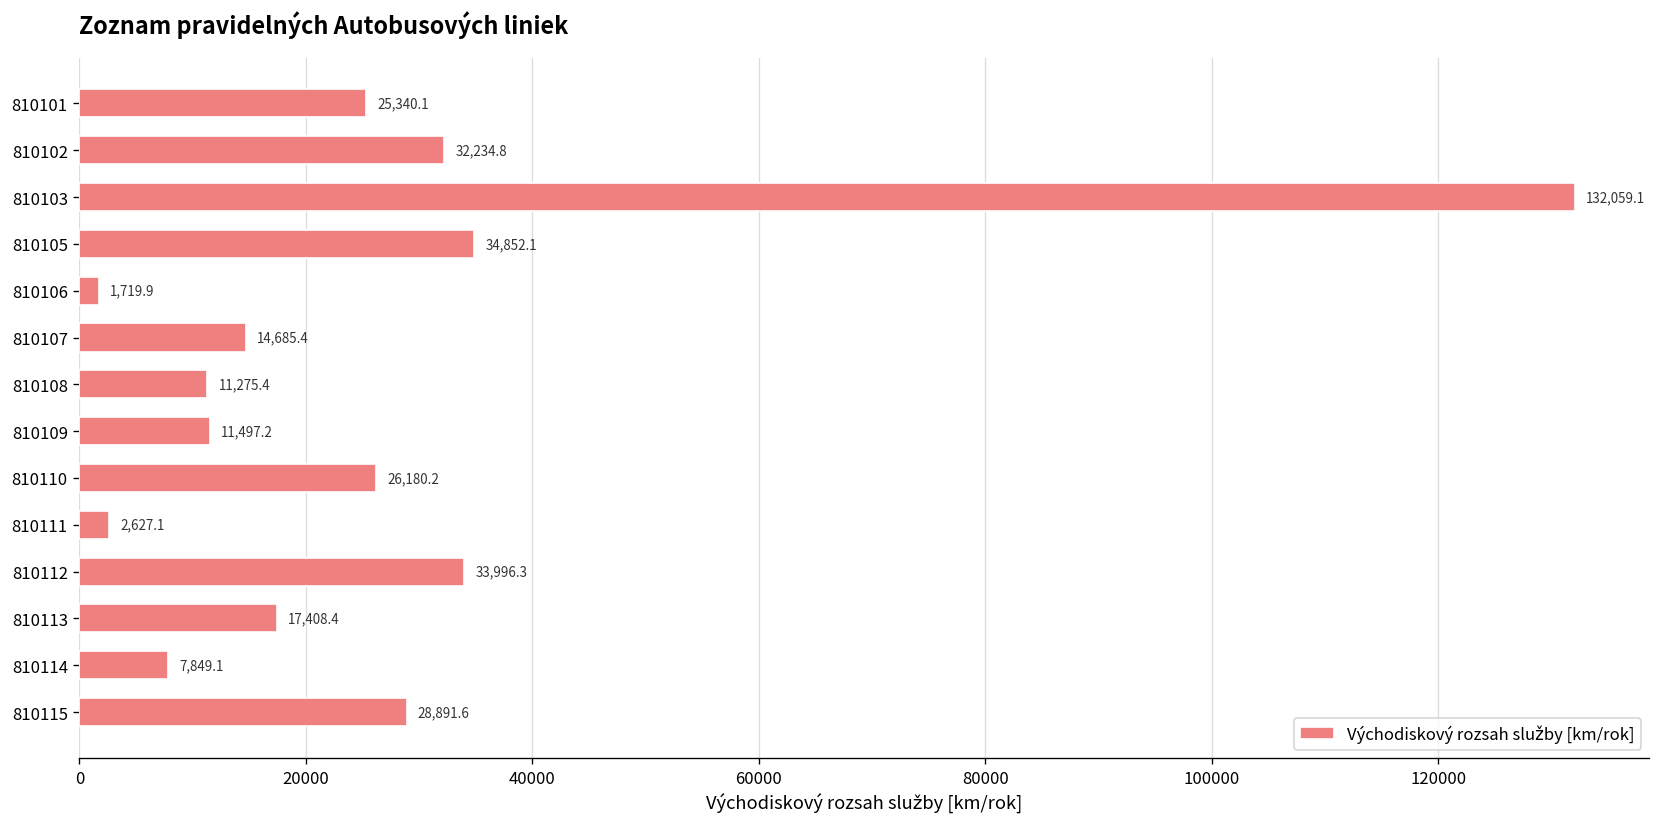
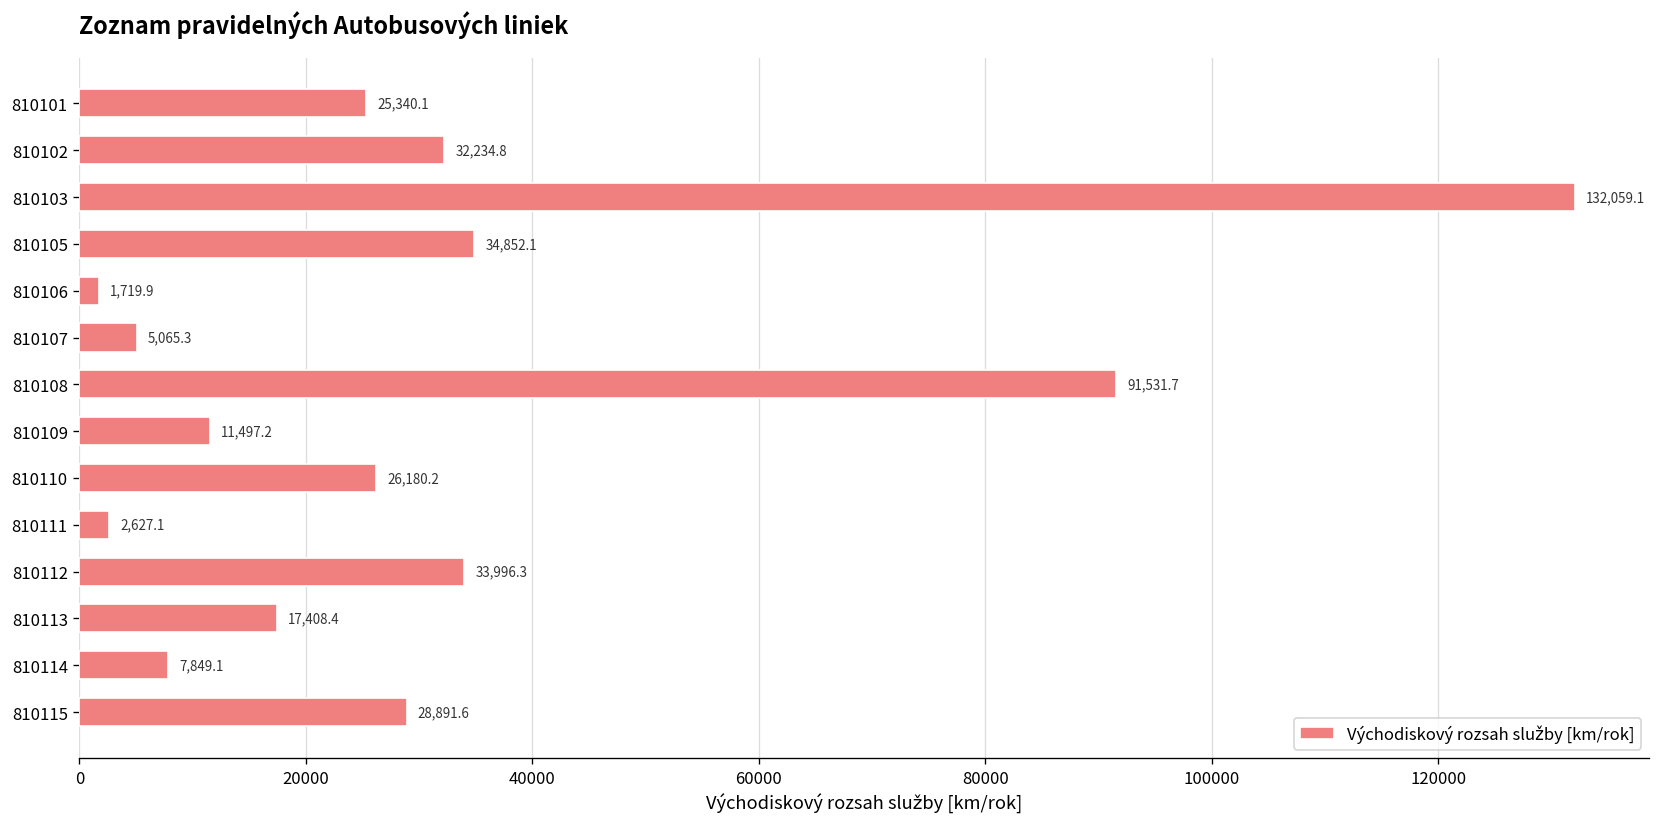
810107: 14,685.4 -> 5,065.3
810108: 11,275.4 -> 91,531.7
